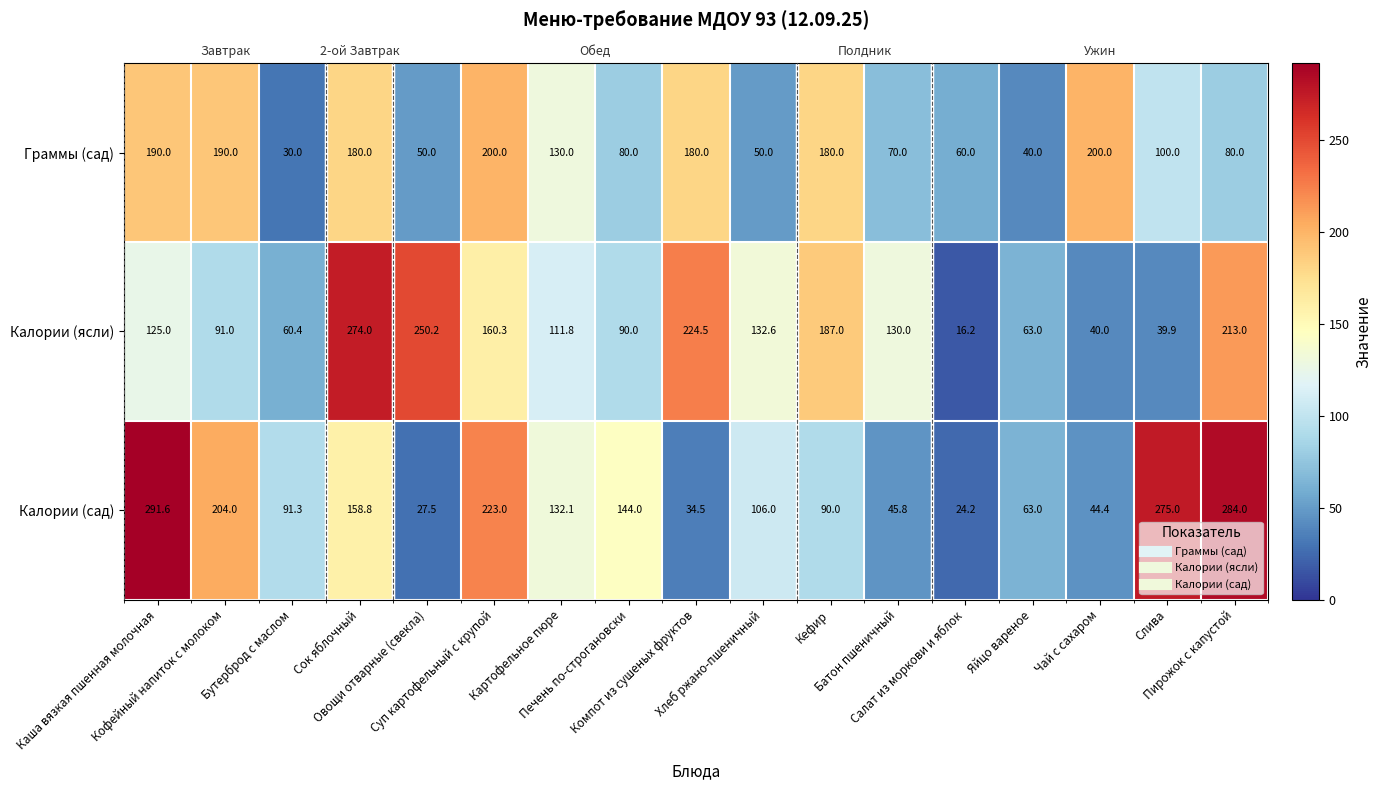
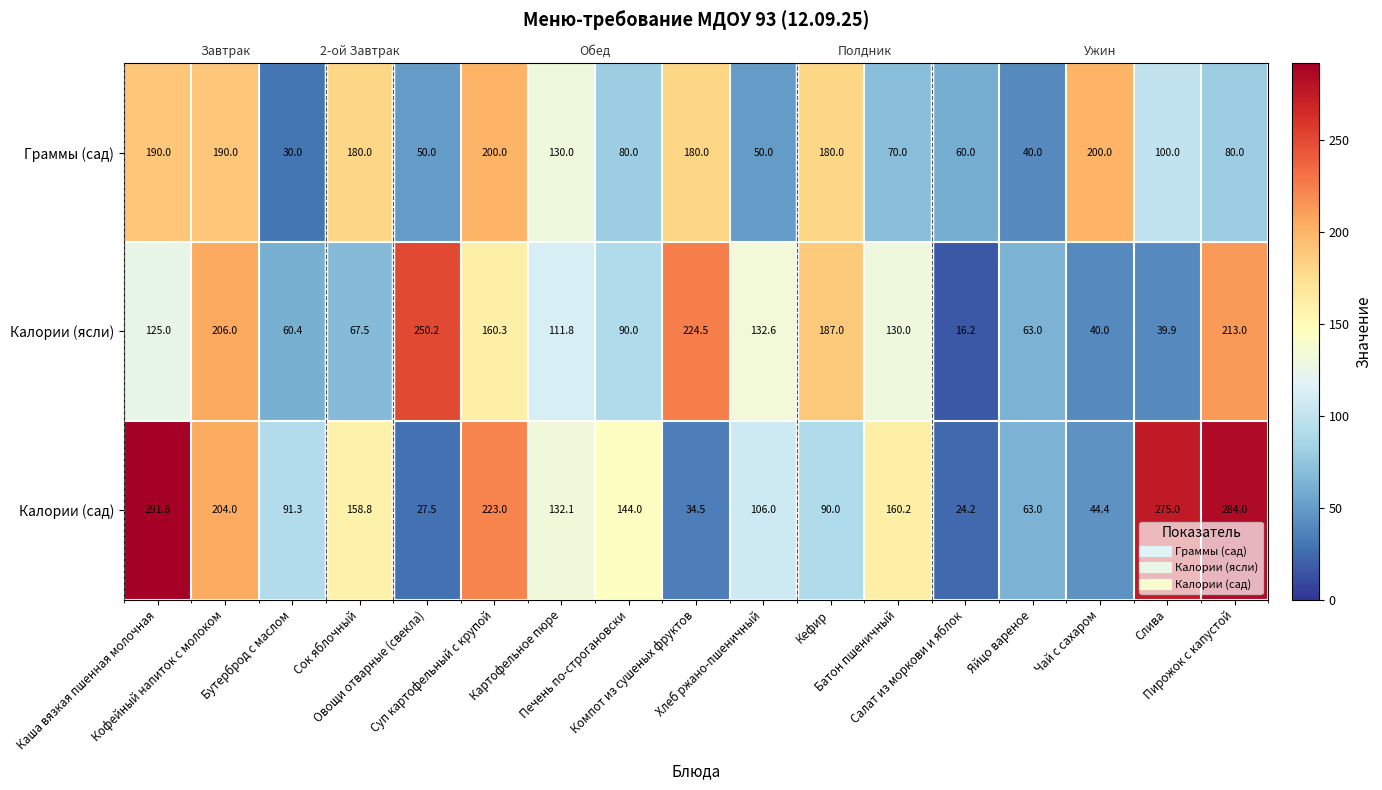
Калории (ясли), Кофейный напиток с молоком: 91.0 -> 206.0
Калории (ясли), Сок яблочный: 274.0 -> 67.5
Калории (сад), Батон пшеничный: 45.8 -> 160.2
